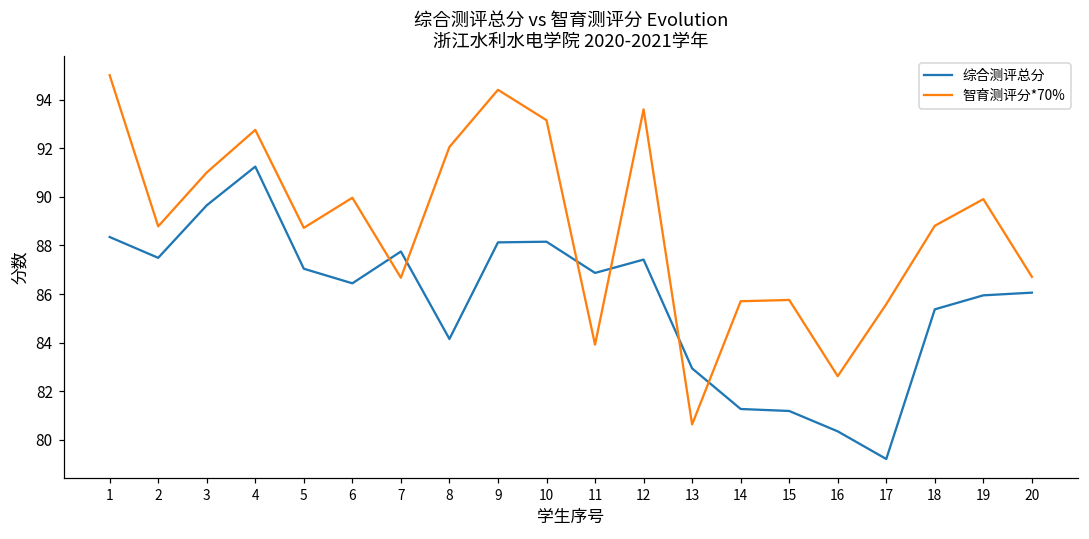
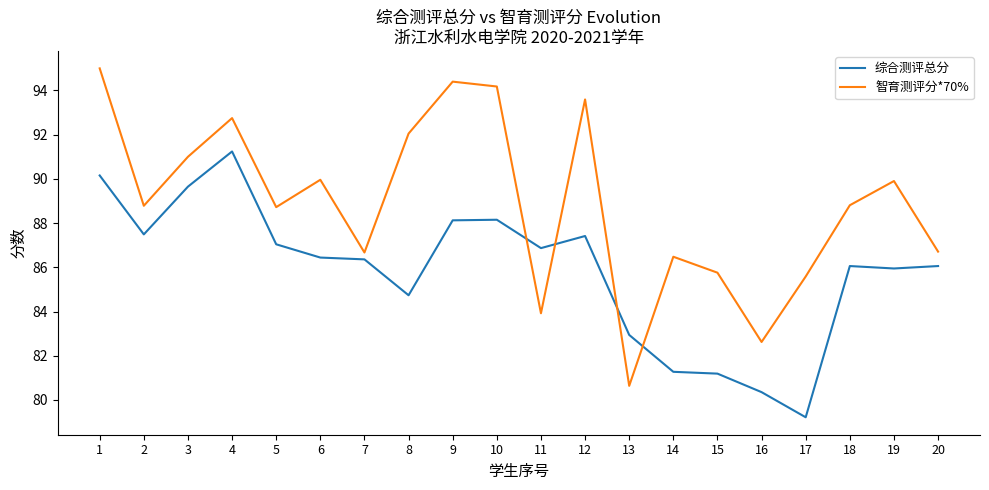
综合测评总分, 1: 88.3 -> 90.2
综合测评总分, 7: 87.7 -> 86.4
综合测评总分, 8: 84.2 -> 84.7
智育测评分*70%, 10: 93.2 -> 94.2
智育测评分*70%, 14: 85.7 -> 86.5
综合测评总分, 18: 85.4 -> 86.1
